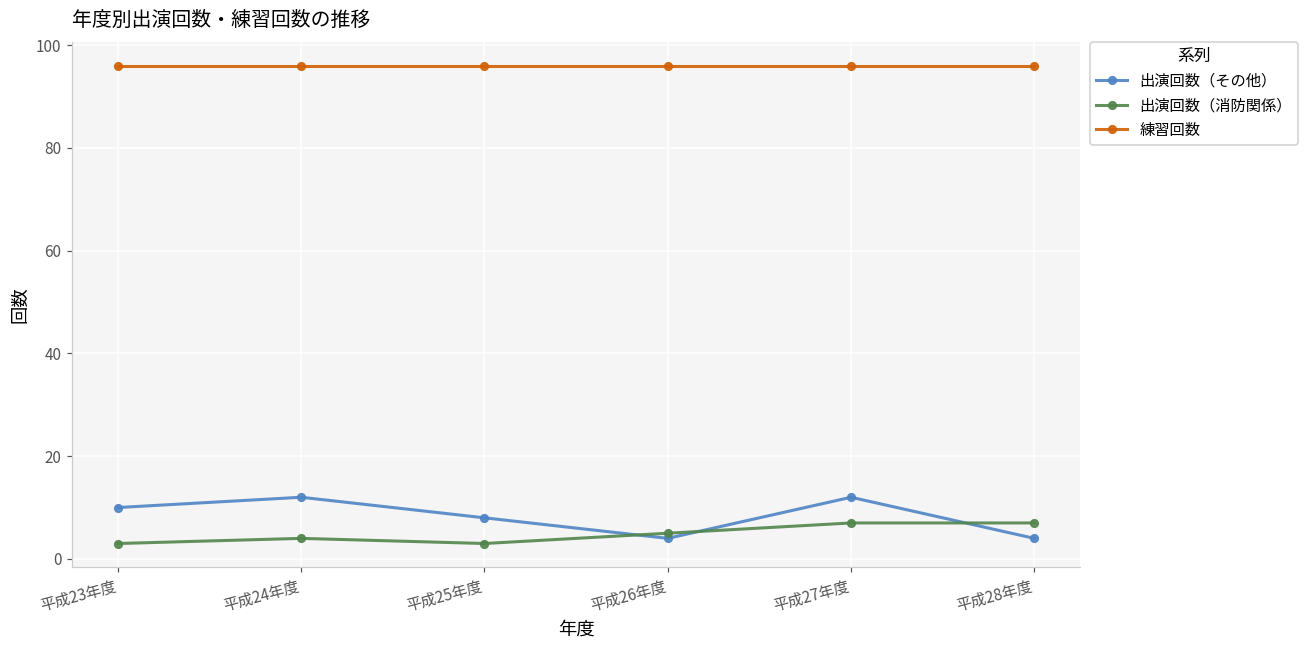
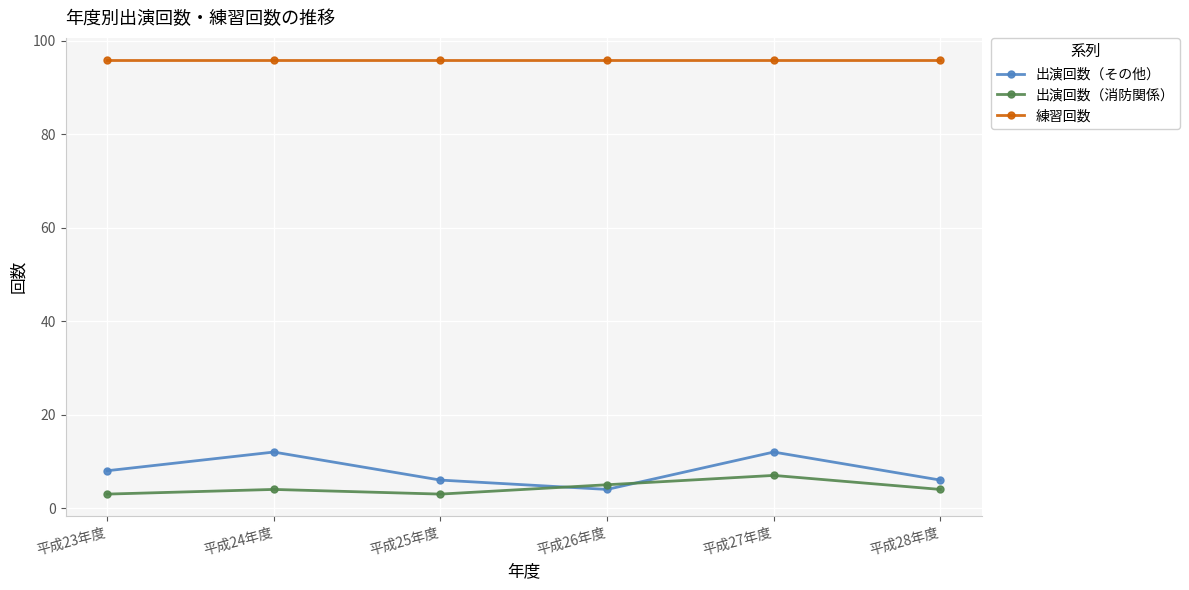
出演回数（その他）, 平成23年度: 10 -> 8
出演回数（その他）, 平成25年度: 8 -> 6
出演回数（その他）, 平成28年度: 4 -> 6
出演回数（消防関係）, 平成28年度: 7 -> 4
